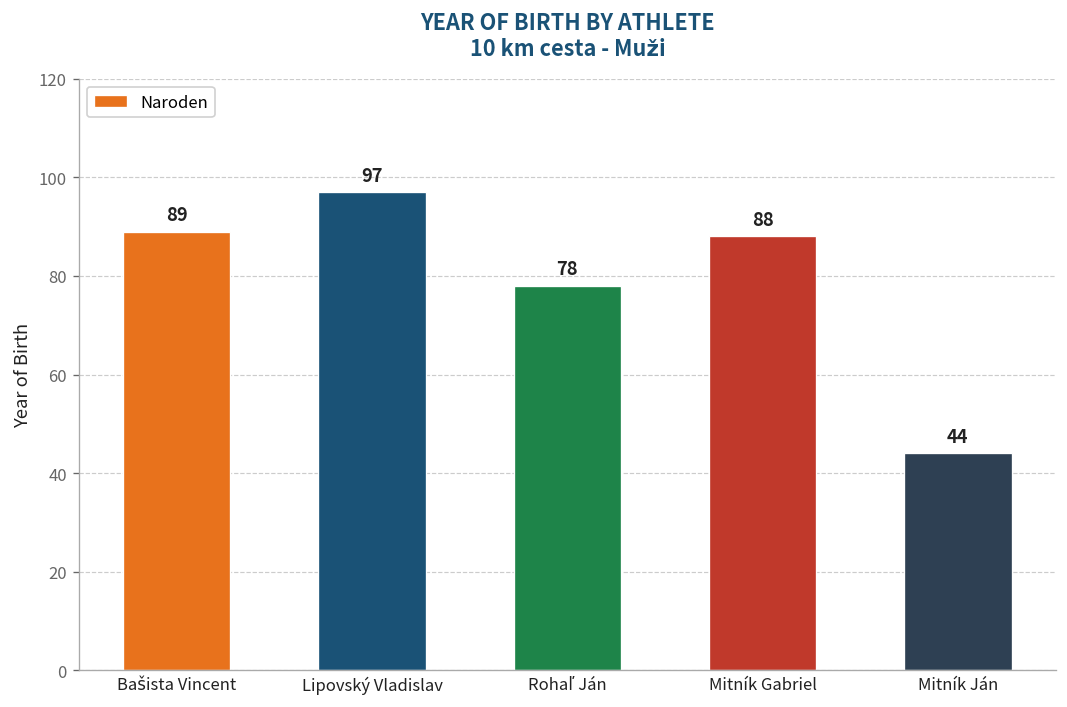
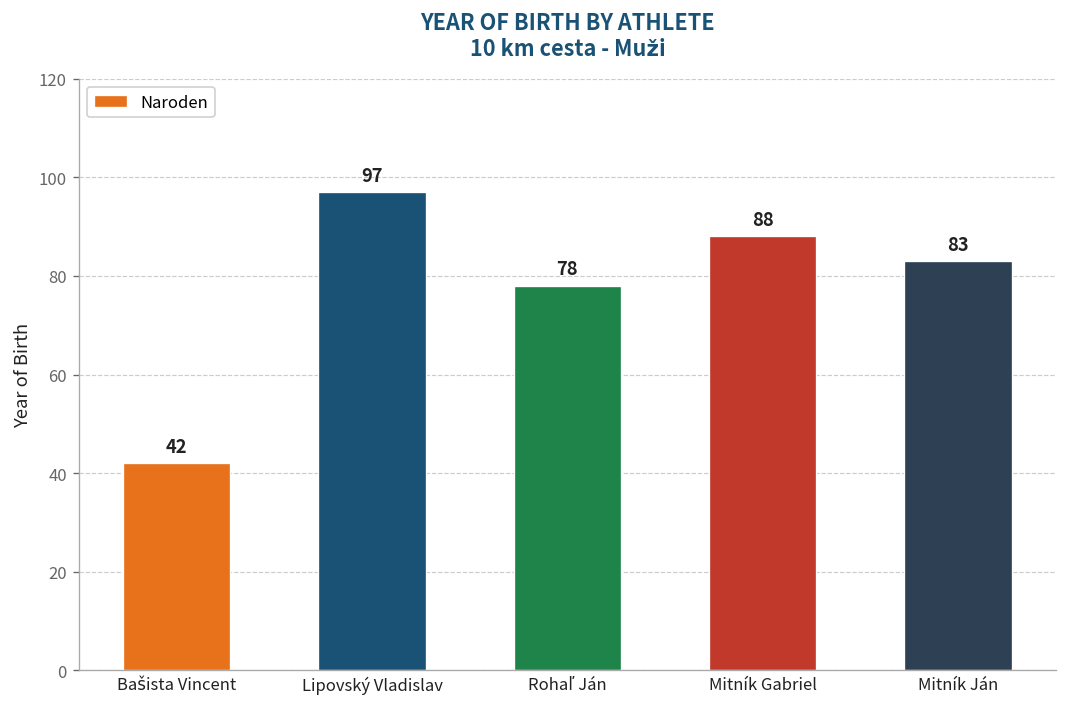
Bašista Vincent: 89 -> 42
Mitník Ján: 44 -> 83
